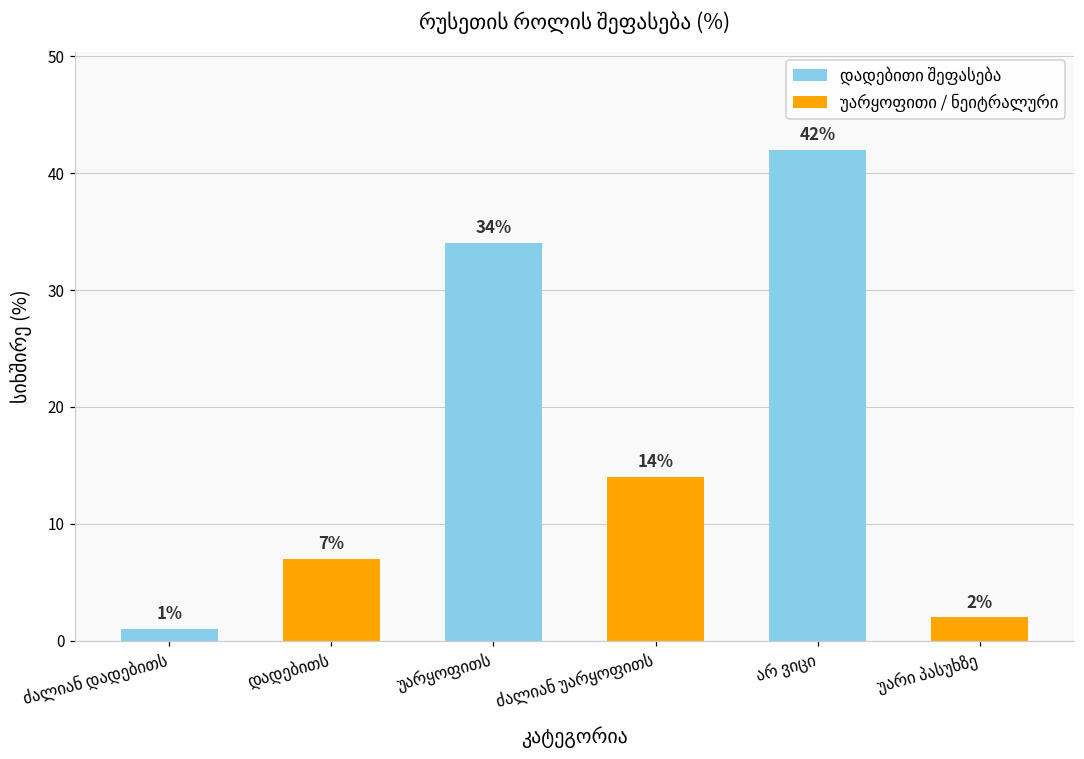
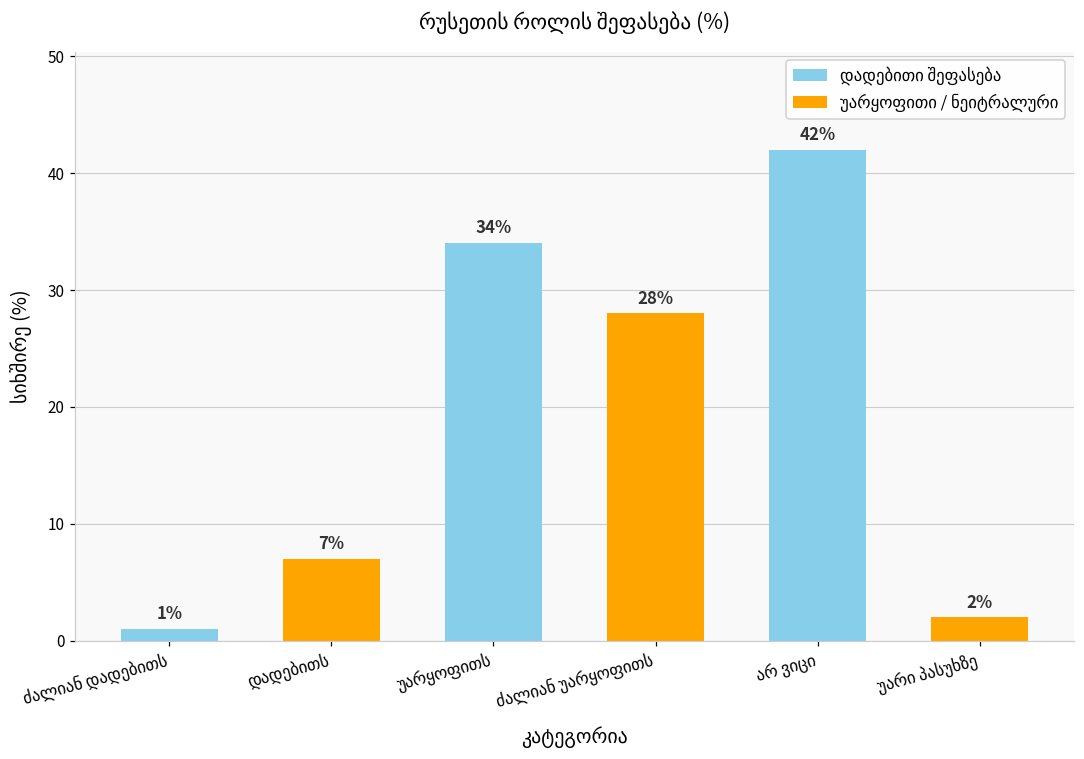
ძალიან უარყოფითს: 14% -> 28%
